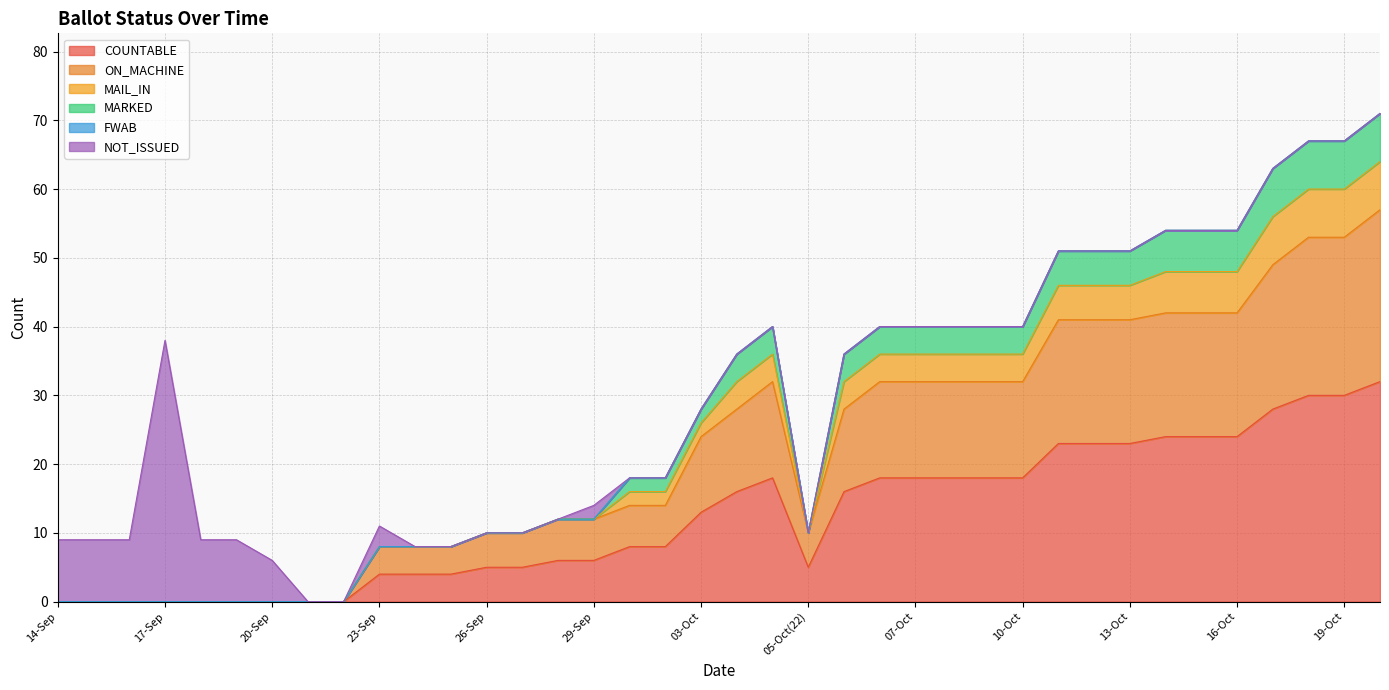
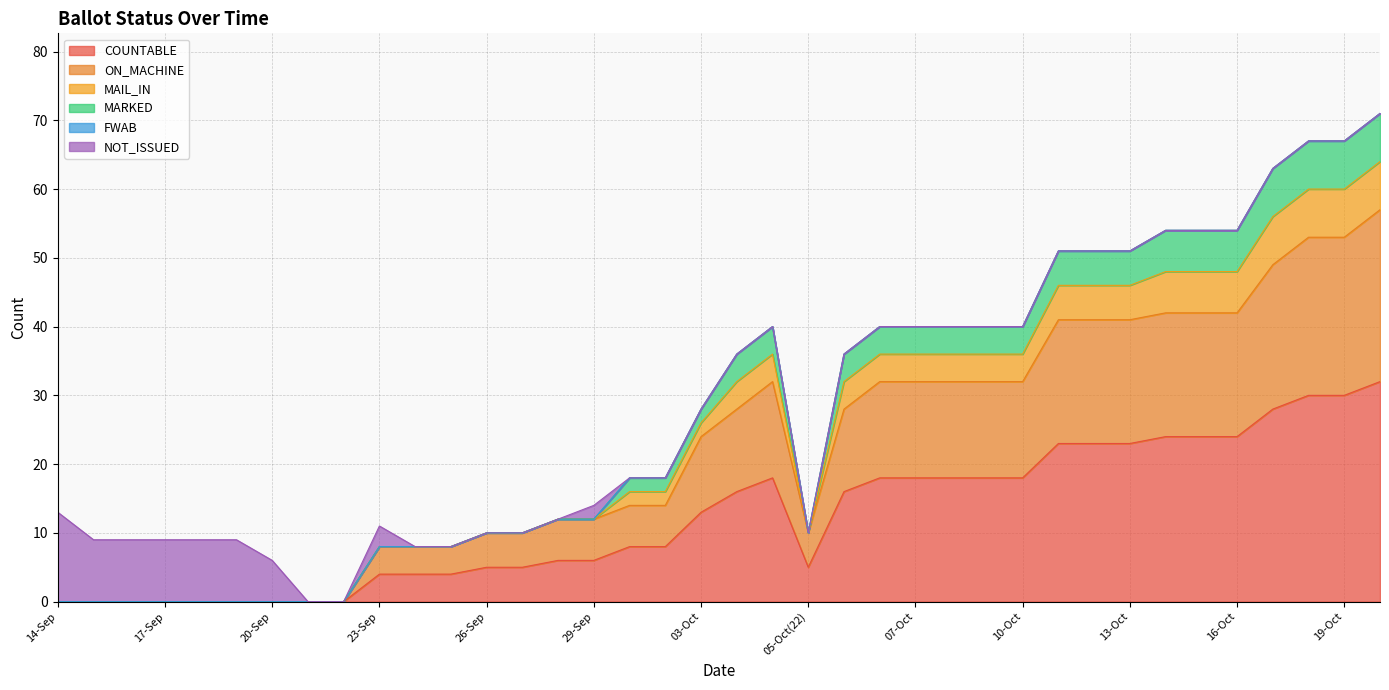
NOT_ISSUED, 14-Sep: 9 -> 13
NOT_ISSUED, 17-Sep: 38 -> 9
